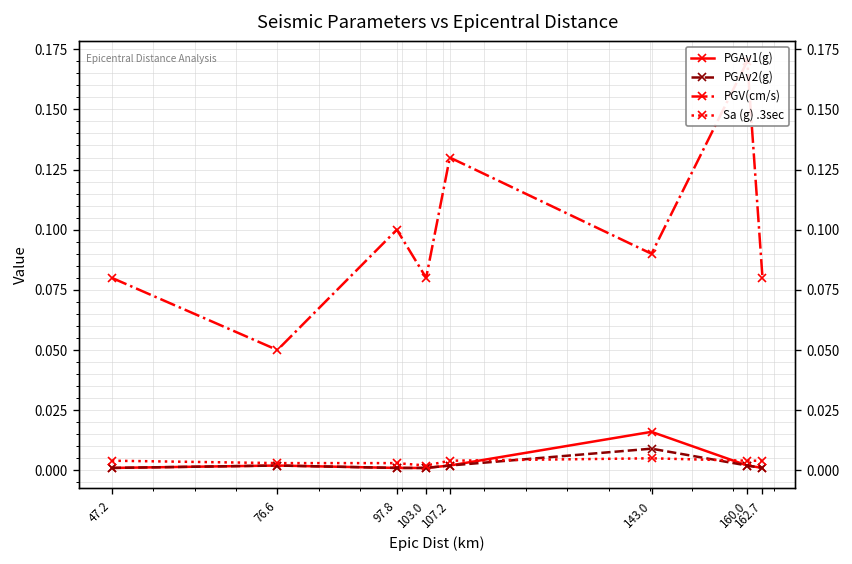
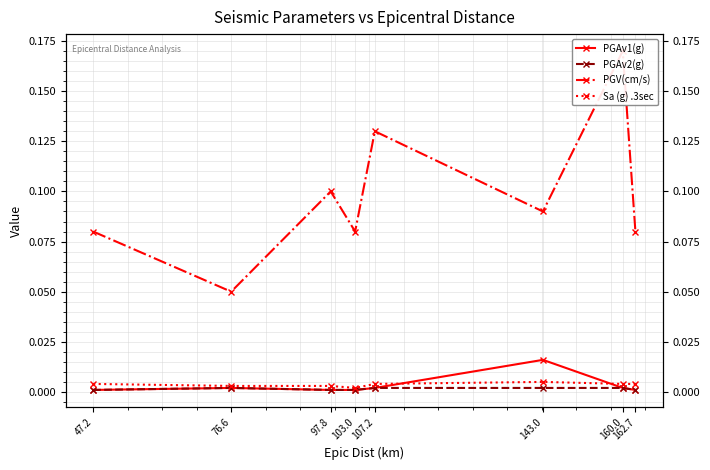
PGAv2(g), 143.0: 0.009 -> 0.002
